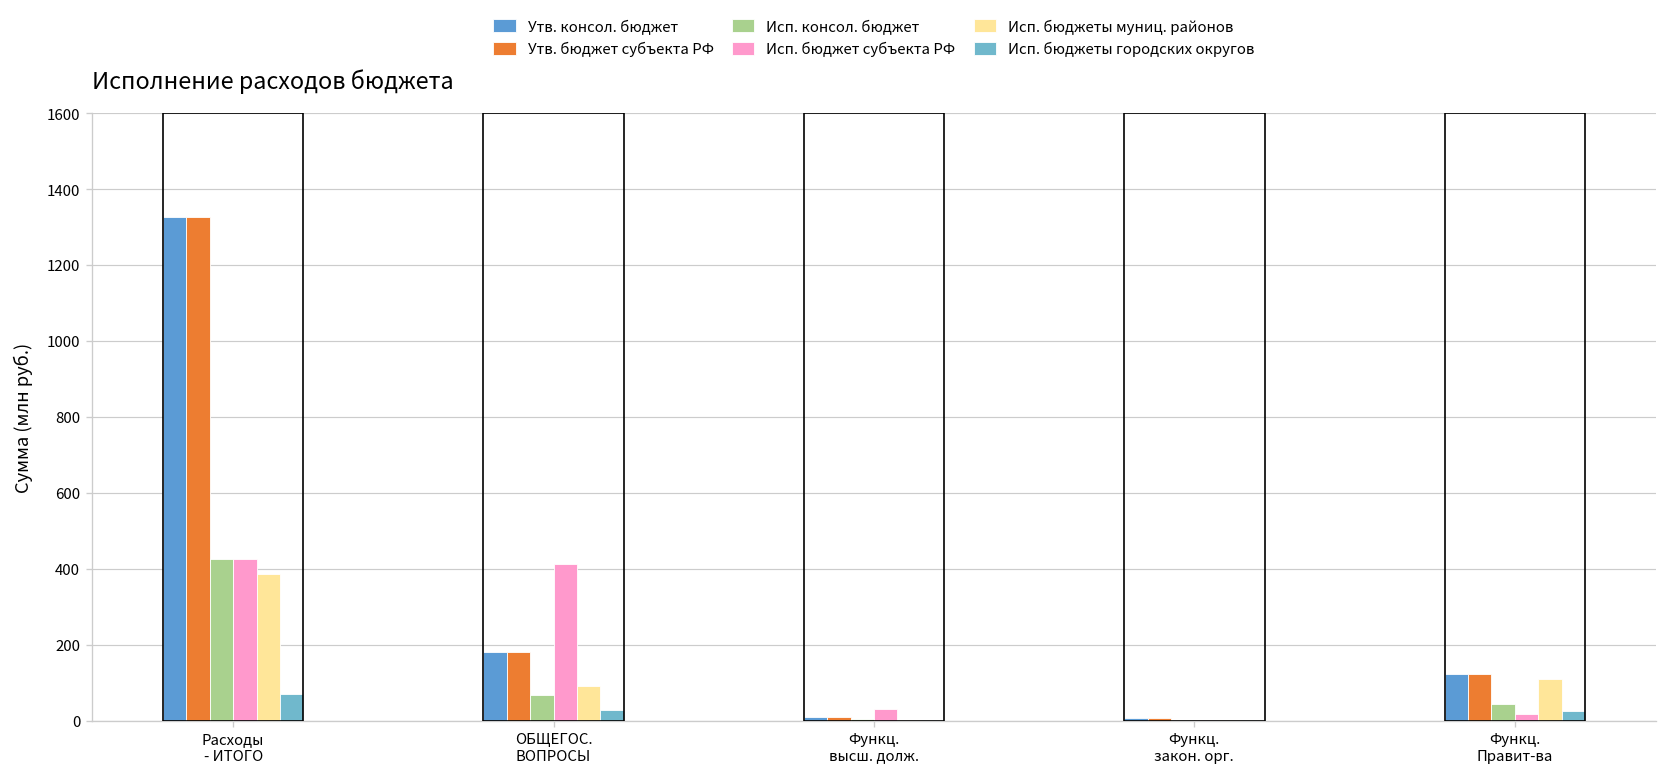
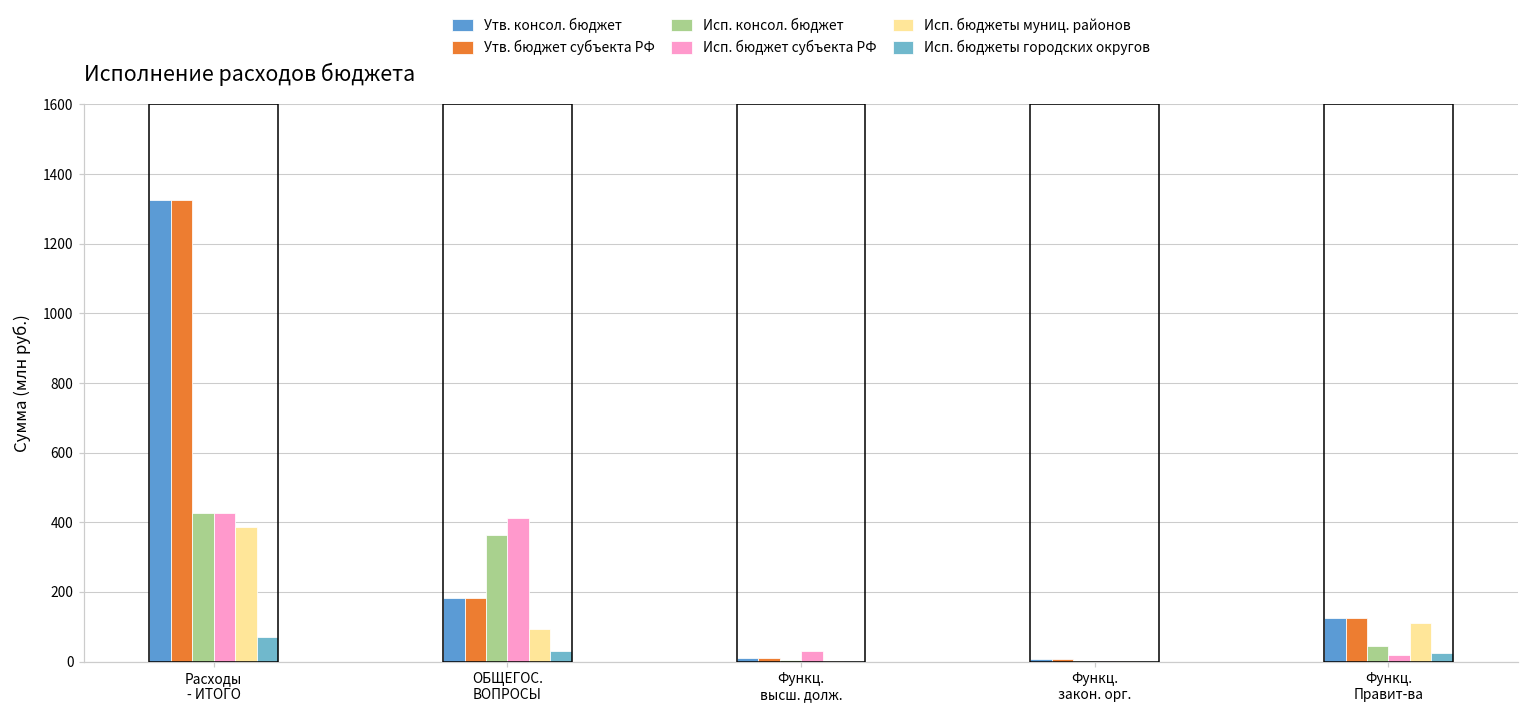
Исп. консол. бюджет, ОБЩЕГОС. ВОПРОСЫ: 70 -> 360
